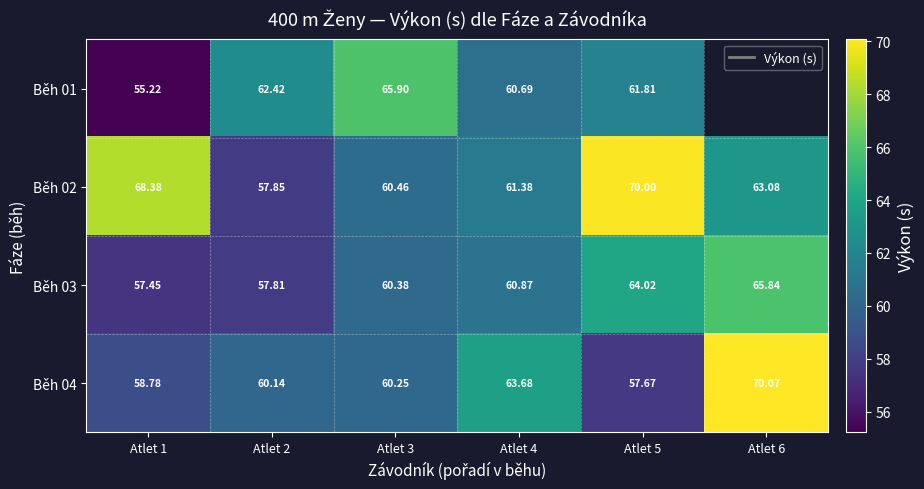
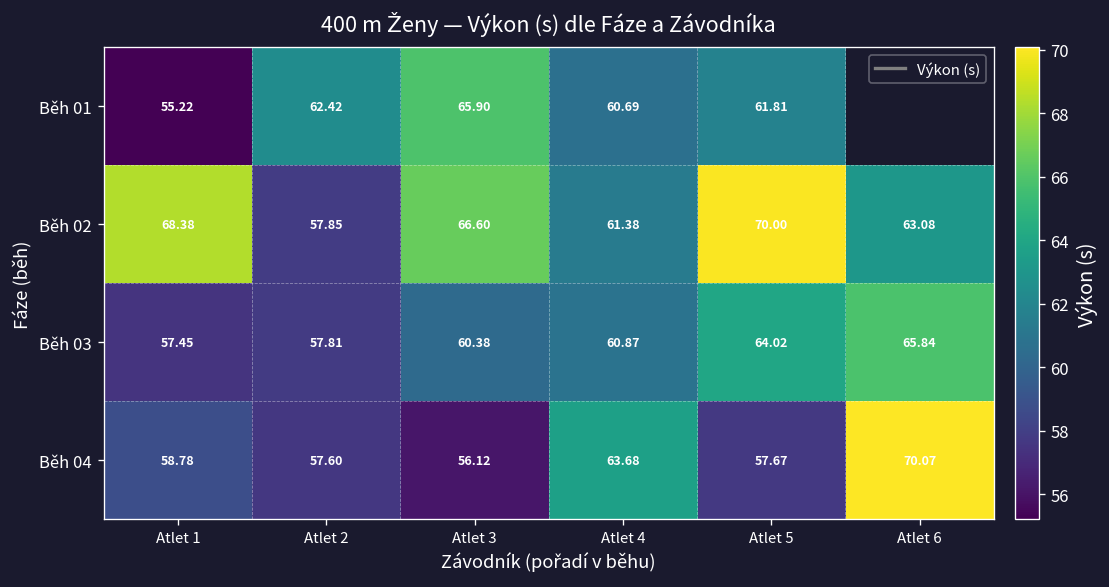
Běh 02, Atlet 3: 60.46 -> 66.60
Běh 04, Atlet 2: 60.14 -> 57.60
Běh 04, Atlet 3: 60.25 -> 56.12
